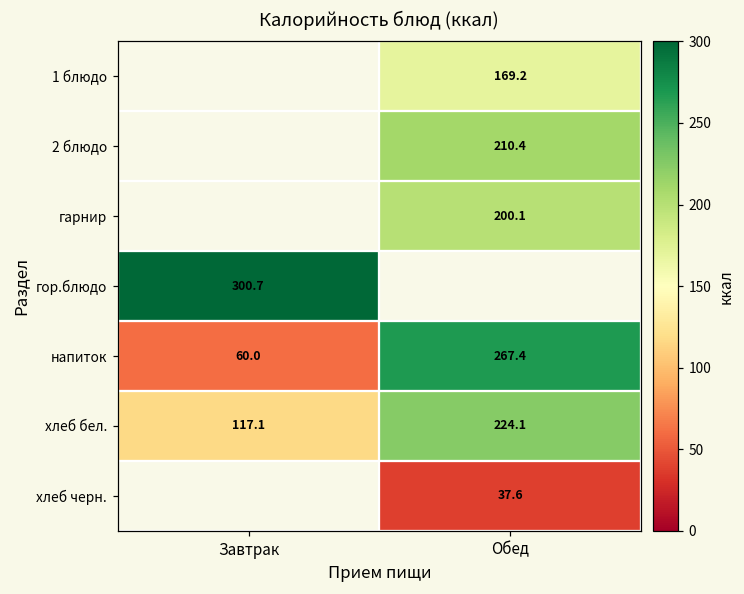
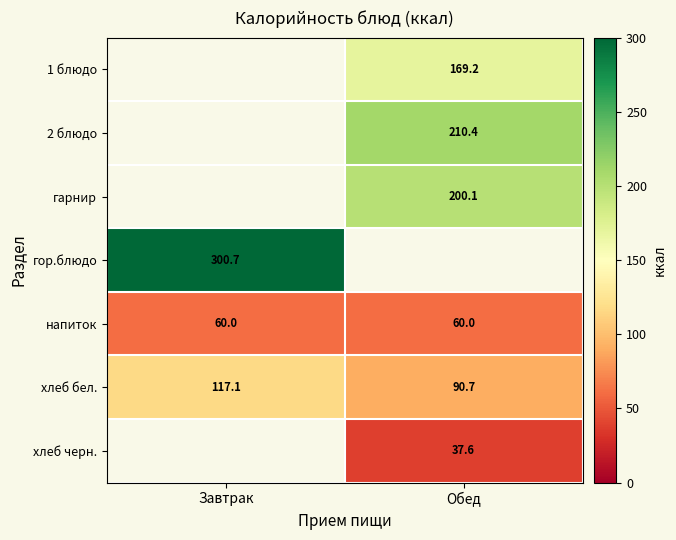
напиток, Обед: 267.4 -> 60.0
хлеб бел., Обед: 224.1 -> 90.7
